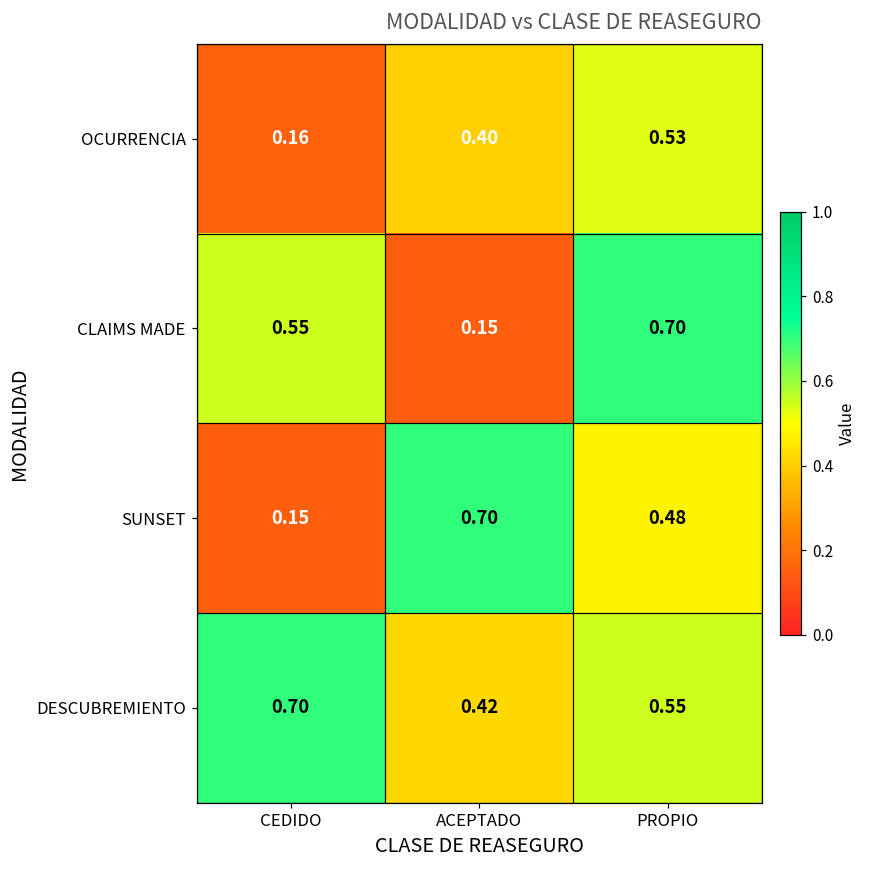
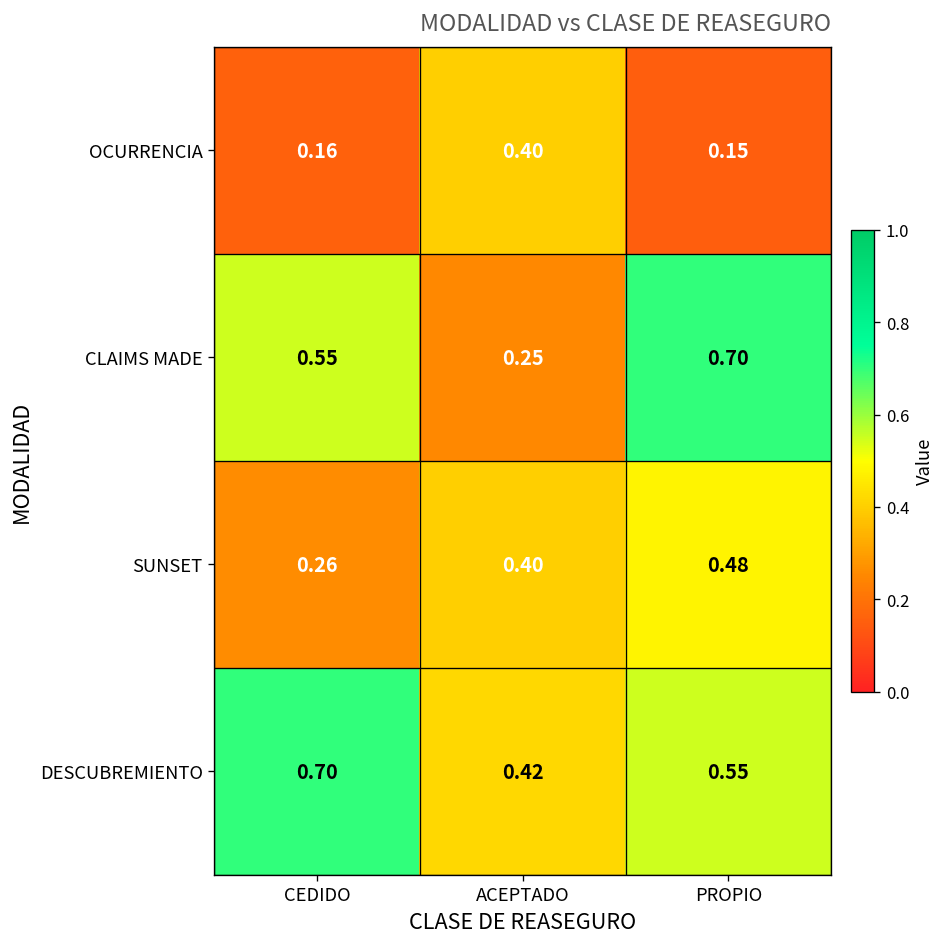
OCURRENCIA, PROPIO: 0.53 -> 0.15
CLAIMS MADE, ACEPTADO: 0.15 -> 0.25
SUNSET, CEDIDO: 0.15 -> 0.26
SUNSET, ACEPTADO: 0.70 -> 0.40
